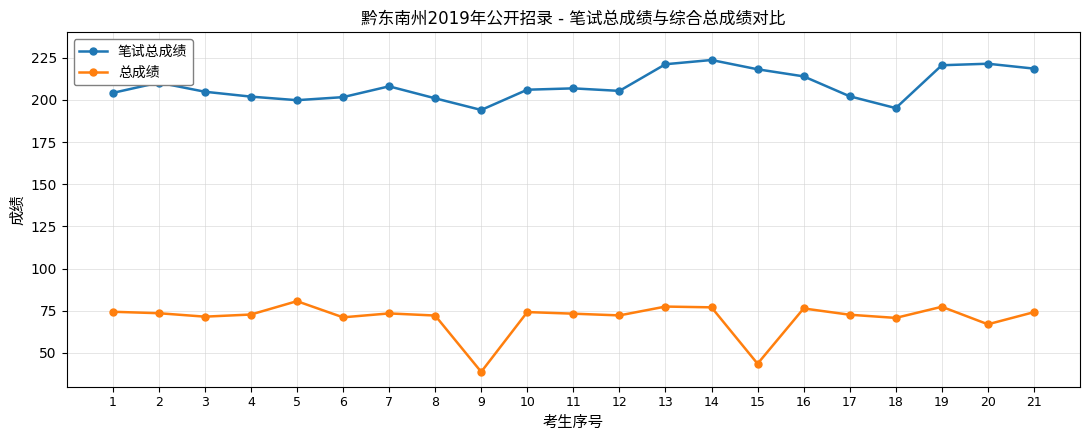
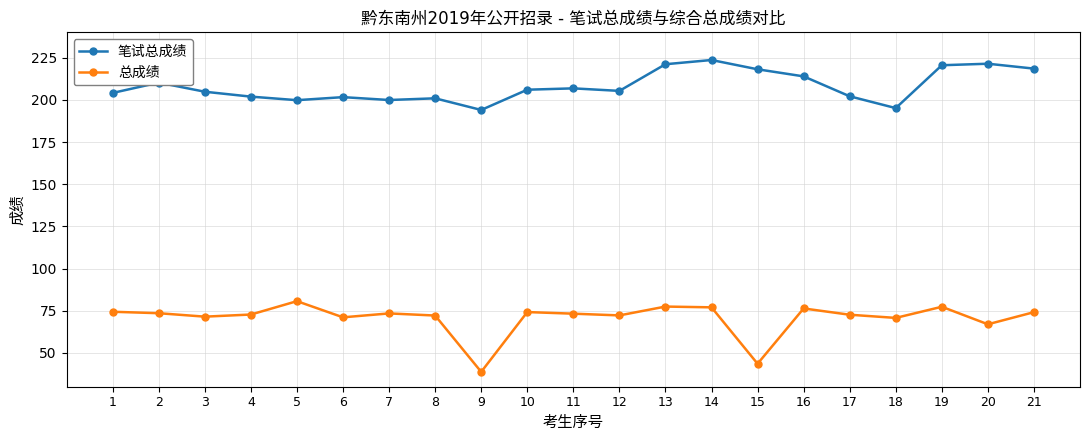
笔试总成绩, 7: 208 -> 200
